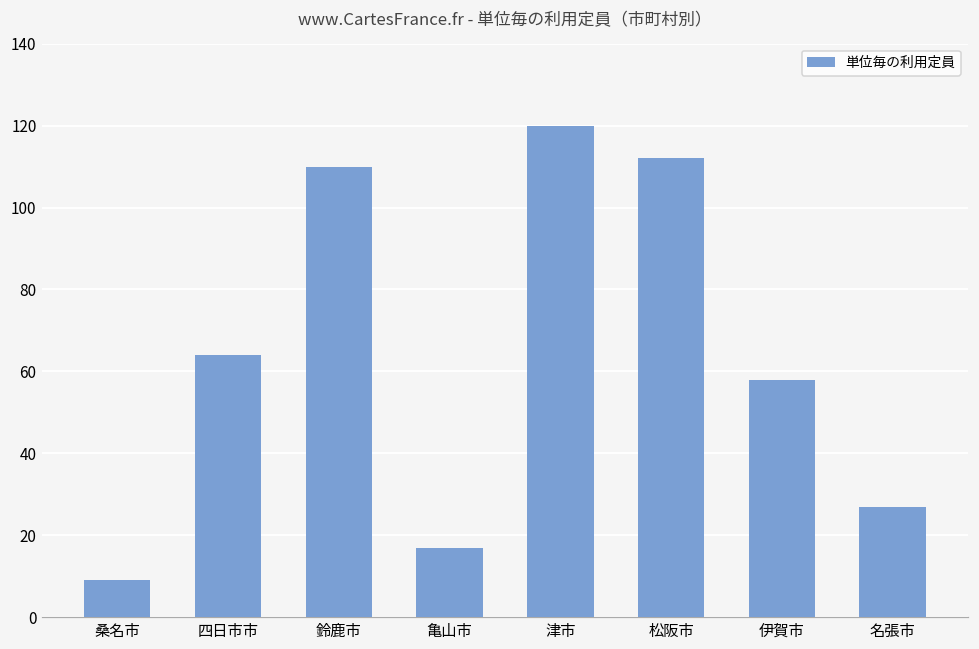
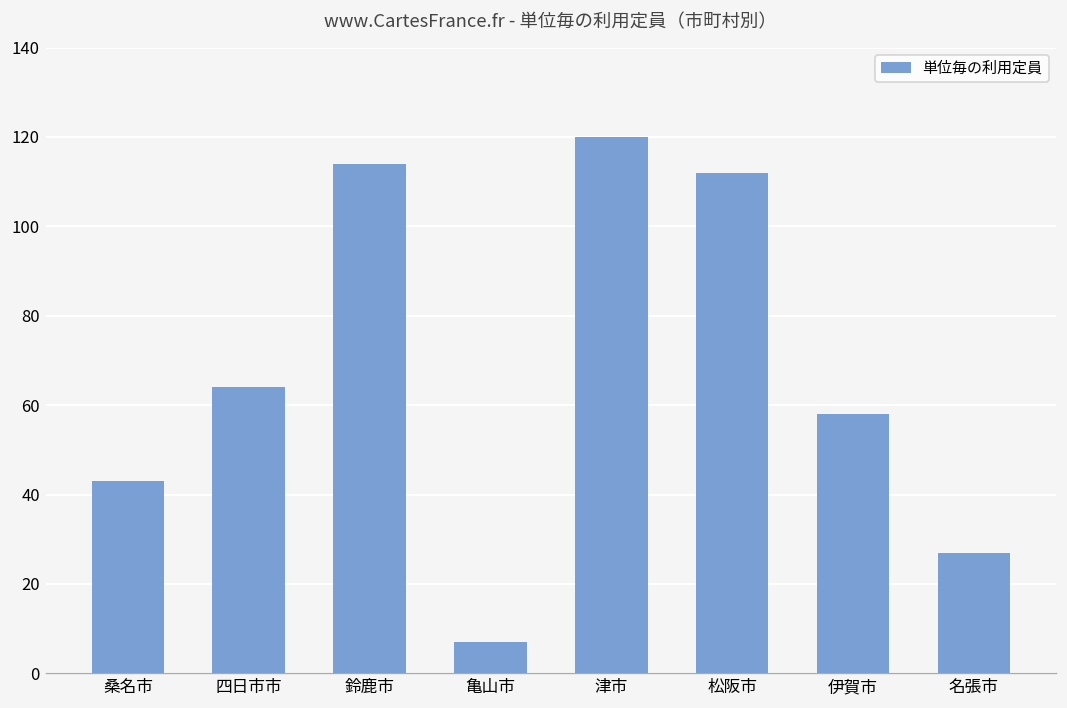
桑名市: 9 -> 43
鈴鹿市: 110 -> 114
亀山市: 17 -> 7
